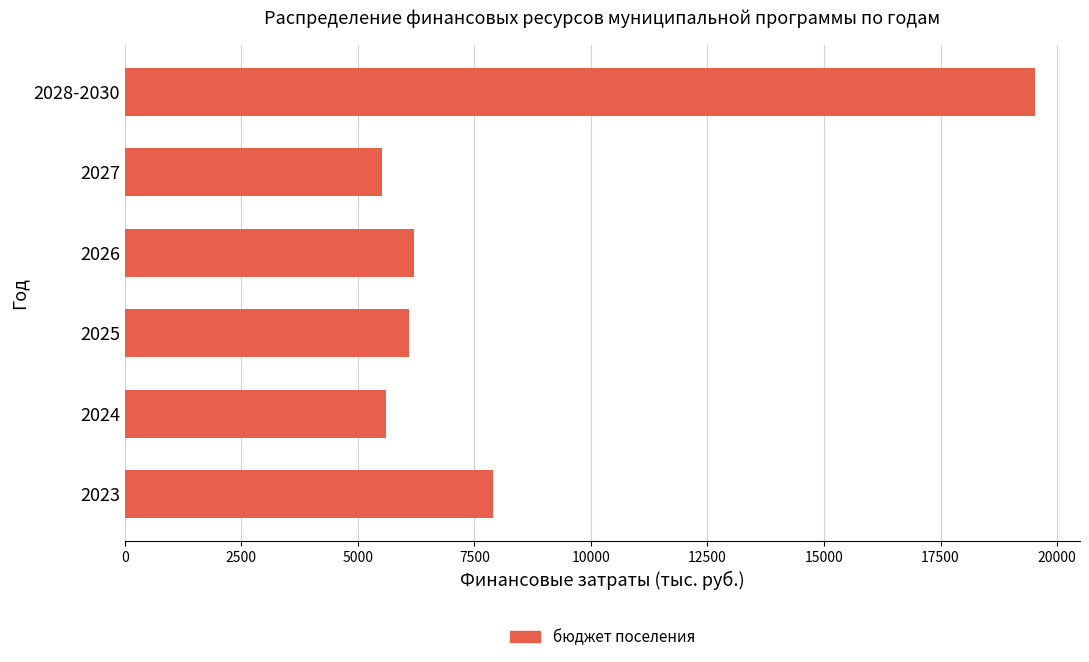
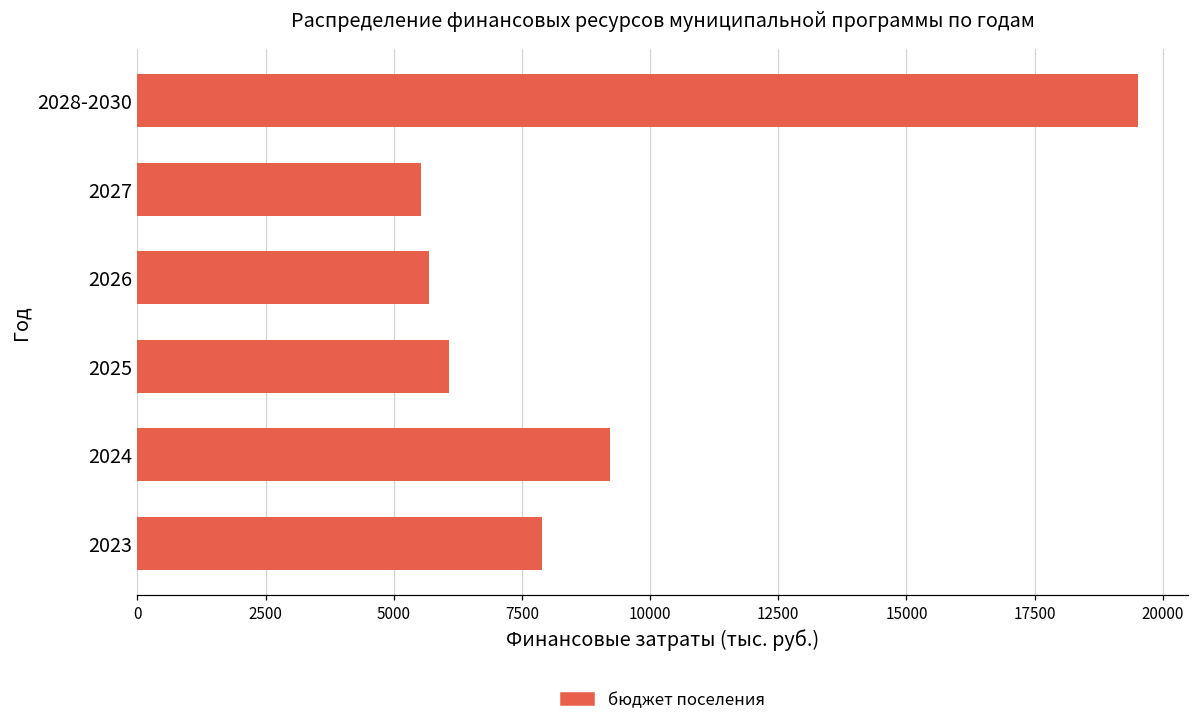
2026: 6200 -> 5700
2024: 5600 -> 9200
